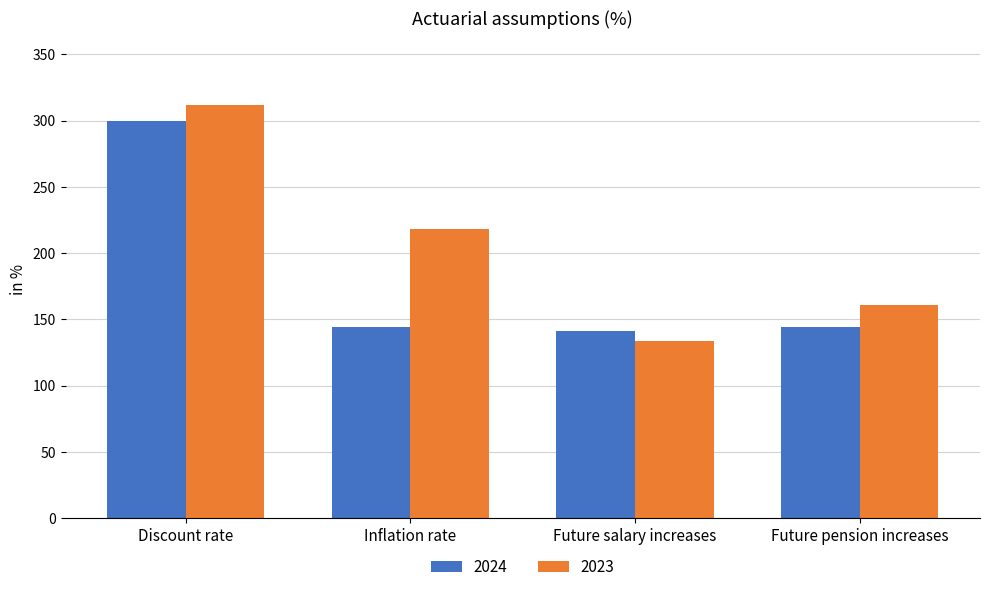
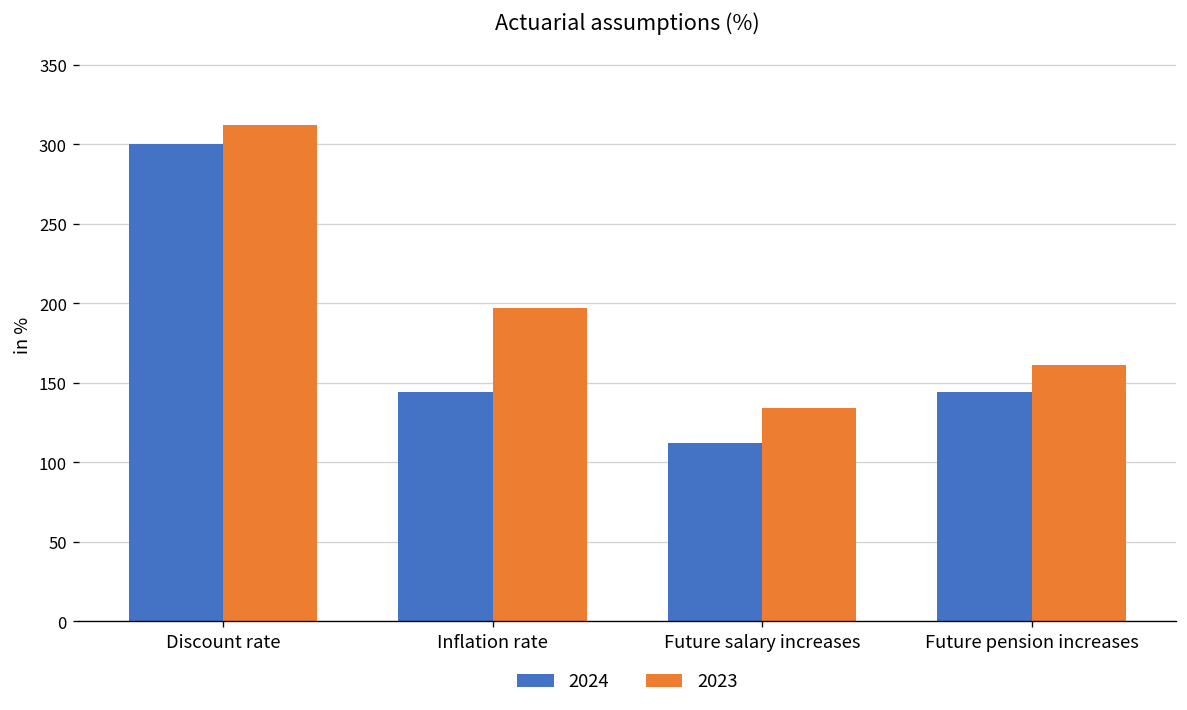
2023, Inflation rate: 218 -> 197
2024, Future salary increases: 141 -> 112
